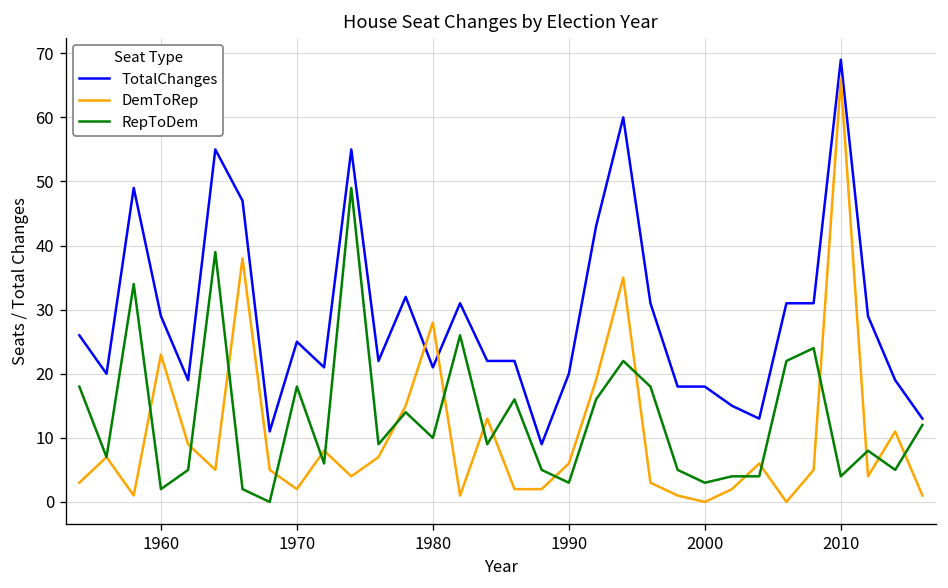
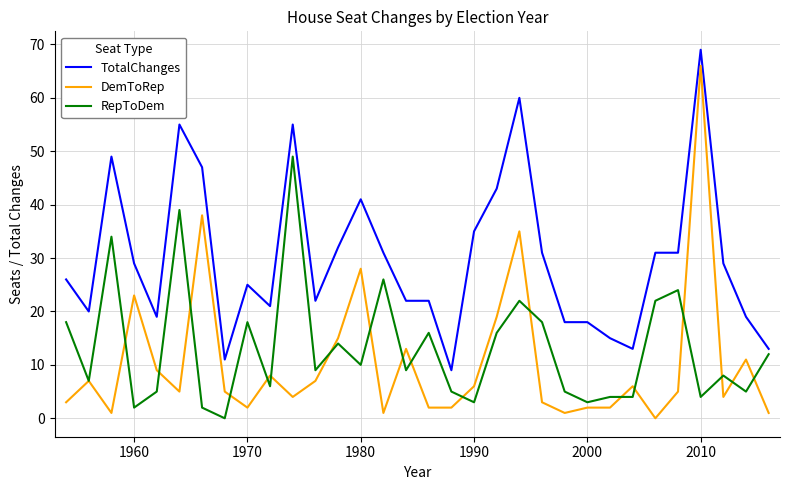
TotalChanges, 1980: 21 -> 41
TotalChanges, 1990: 20 -> 35
DemToRep, 2000: 0 -> 2
